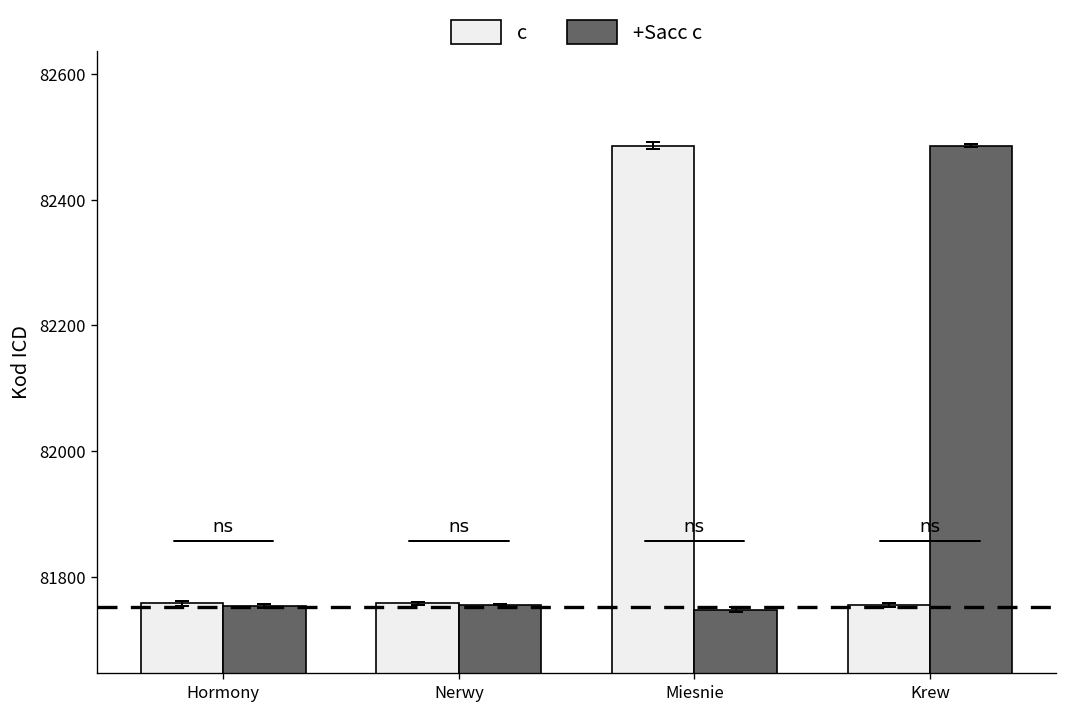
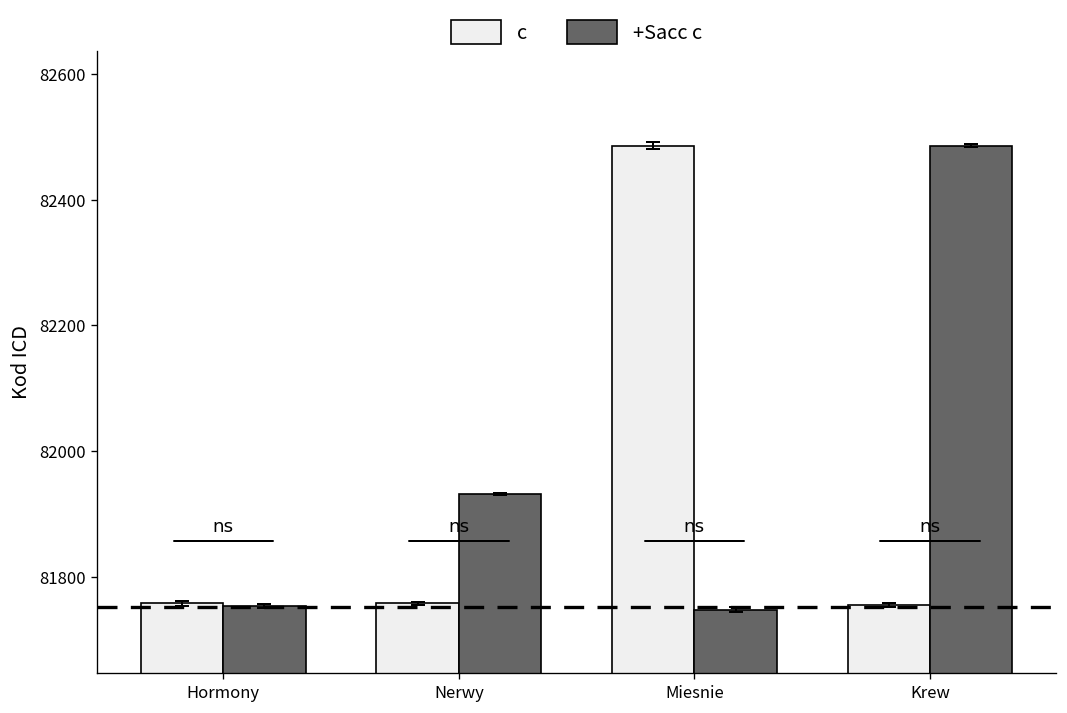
+Sacc c, Nerwy: 81760 -> 81930
